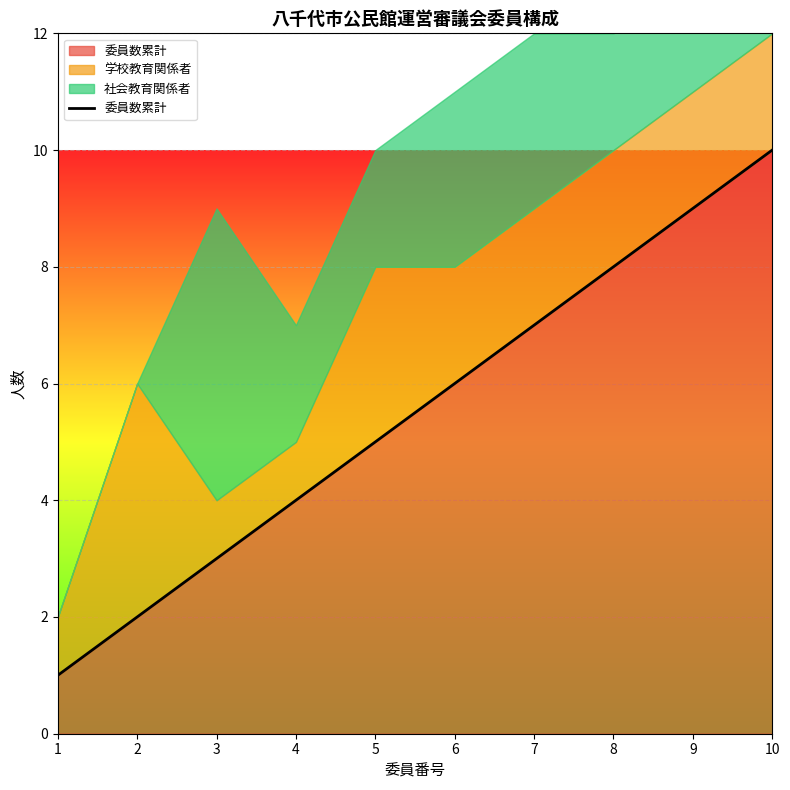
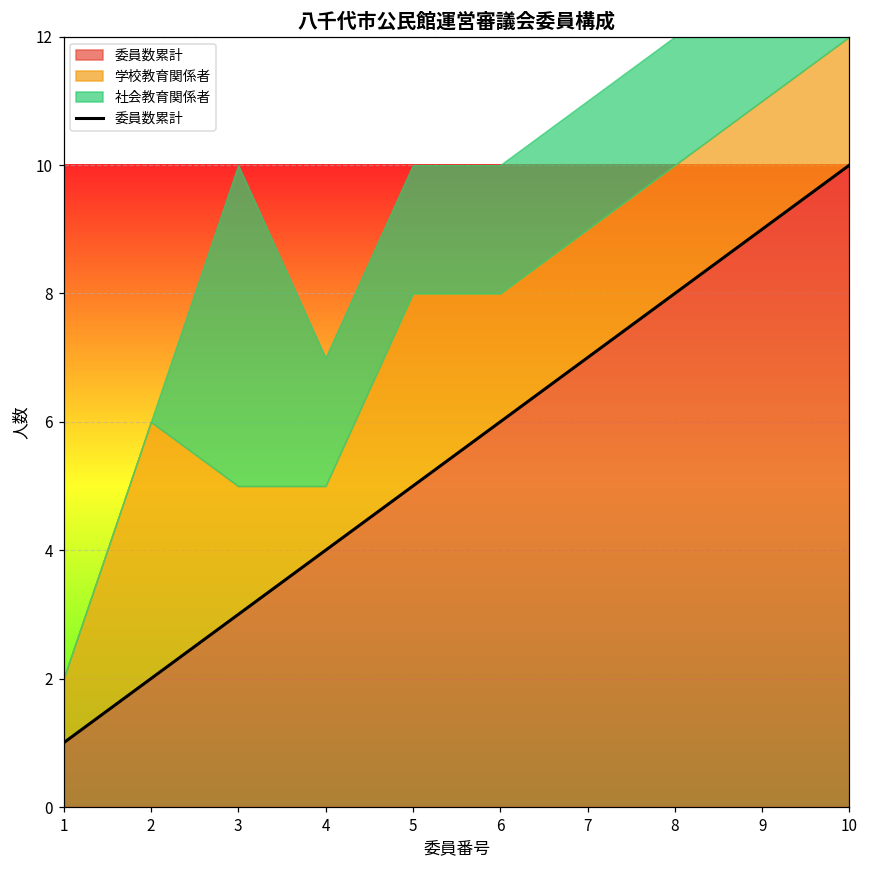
学校教育関係者, 3: 1 -> 2
社会教育関係者, 6: 3 -> 2
社会教育関係者, 7: 3 -> 2
